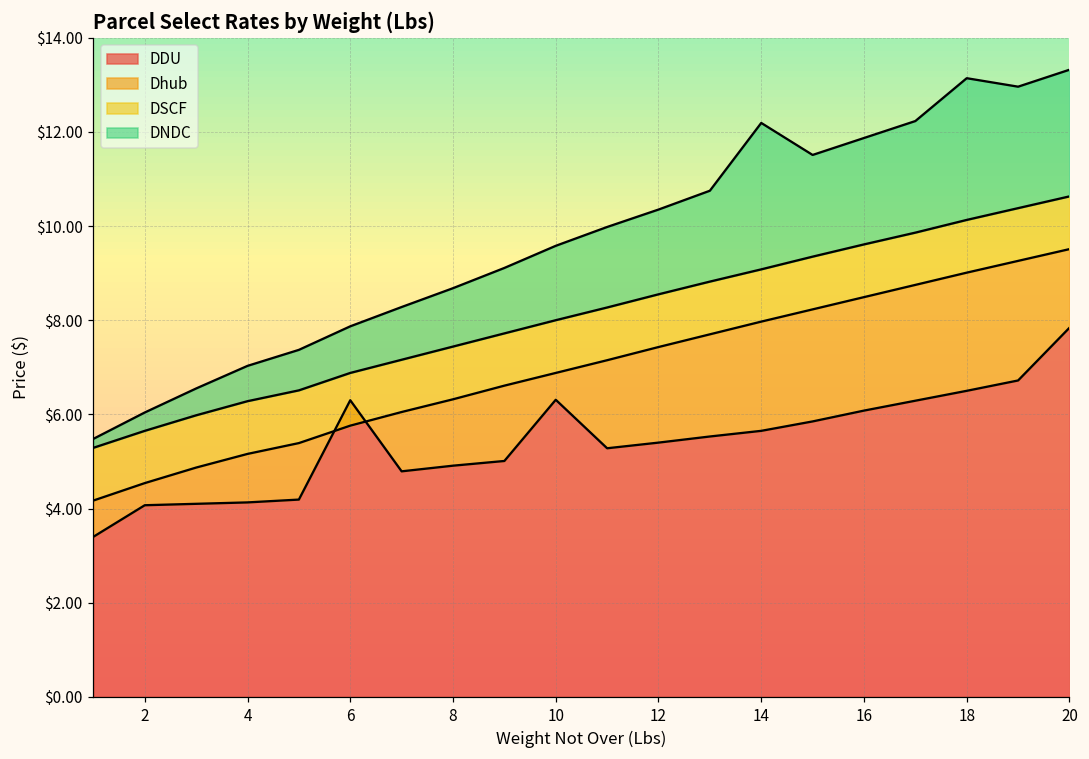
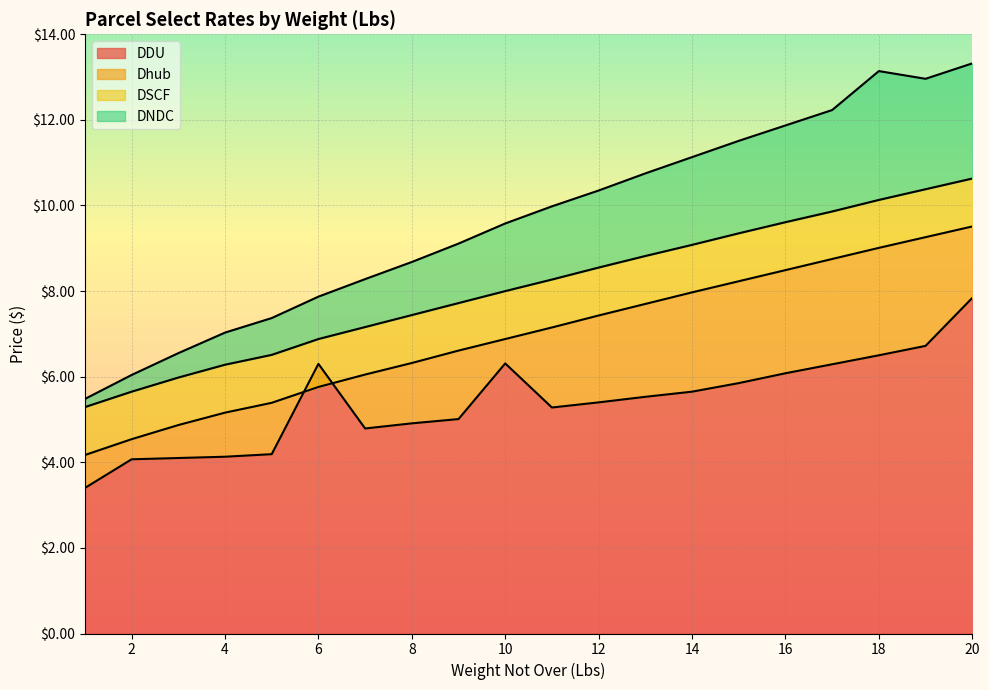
DNDC, 14: $12.2 -> $11.1
